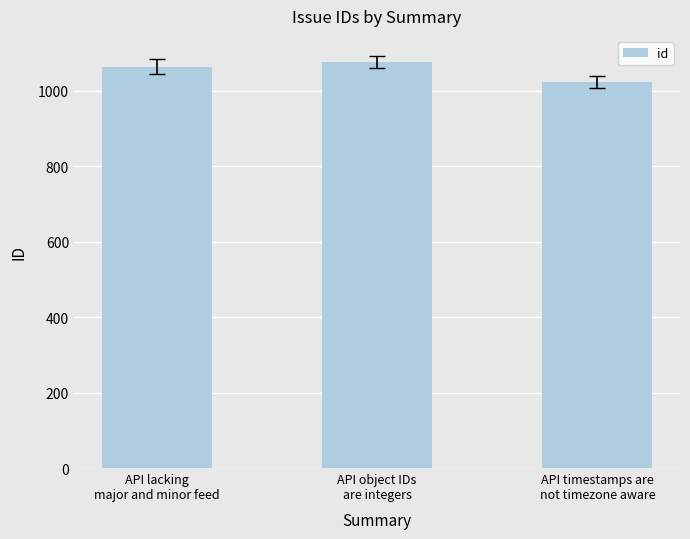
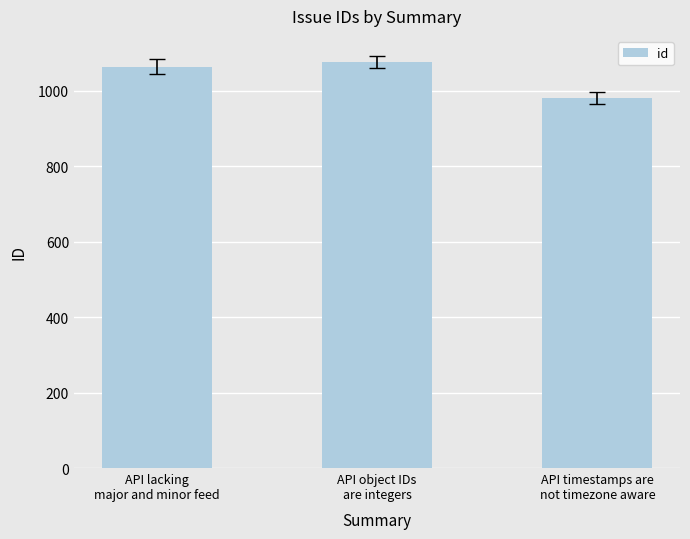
id, API timestamps are not timezone aware: 1020 -> 980
